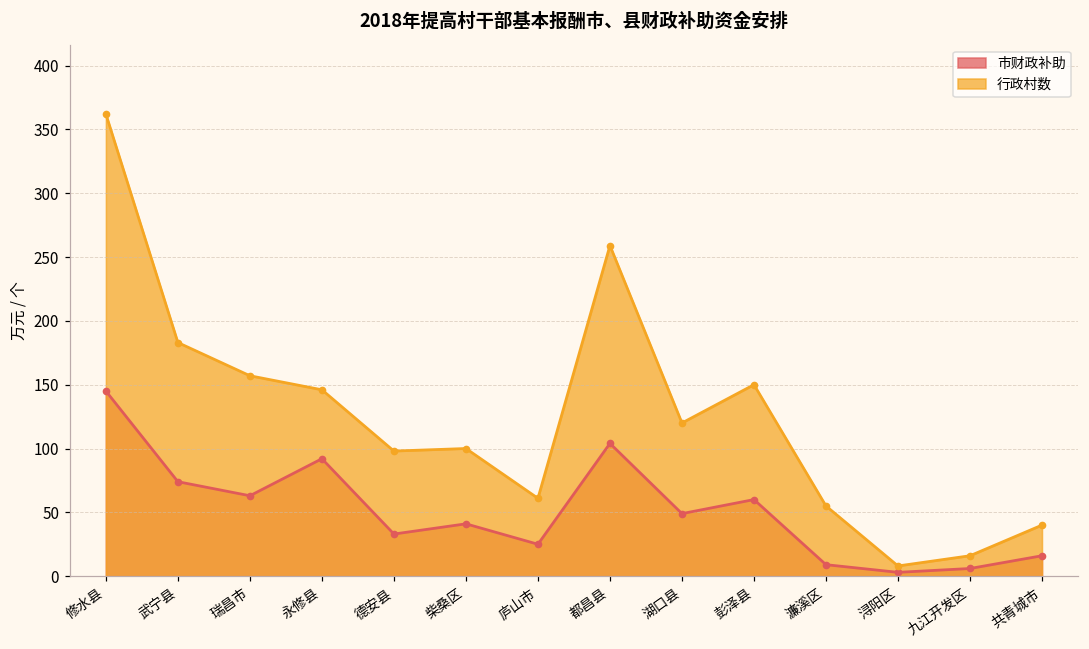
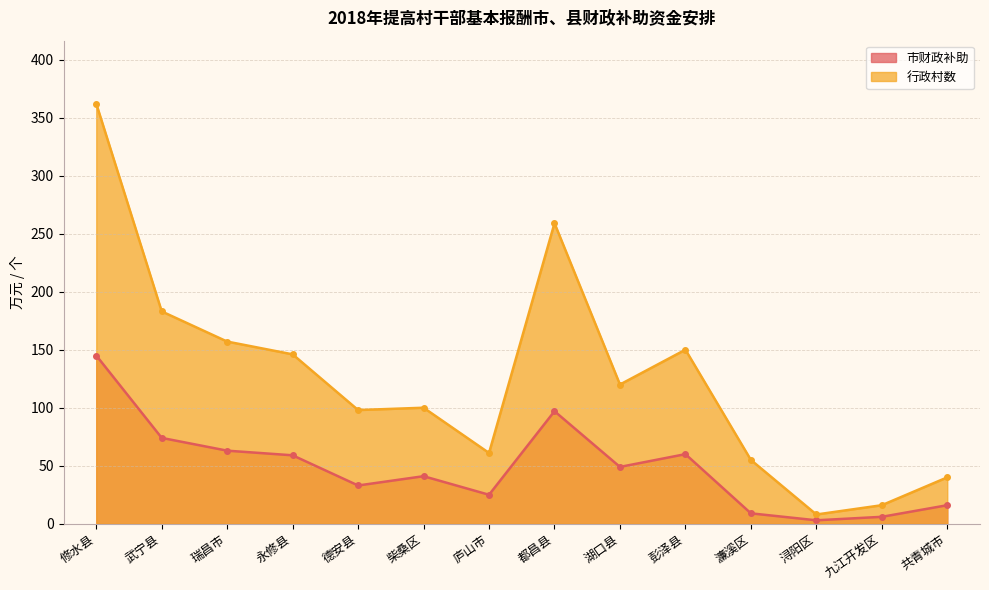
市财政补助, 永修县: 92 -> 59
市财政补助, 都昌县: 104 -> 97
